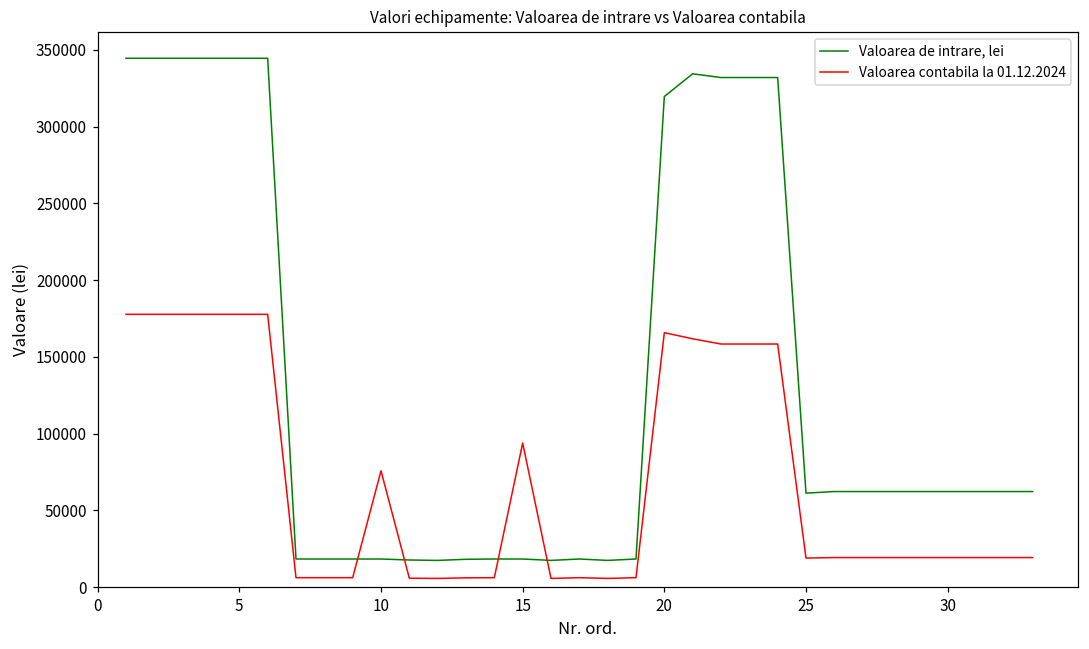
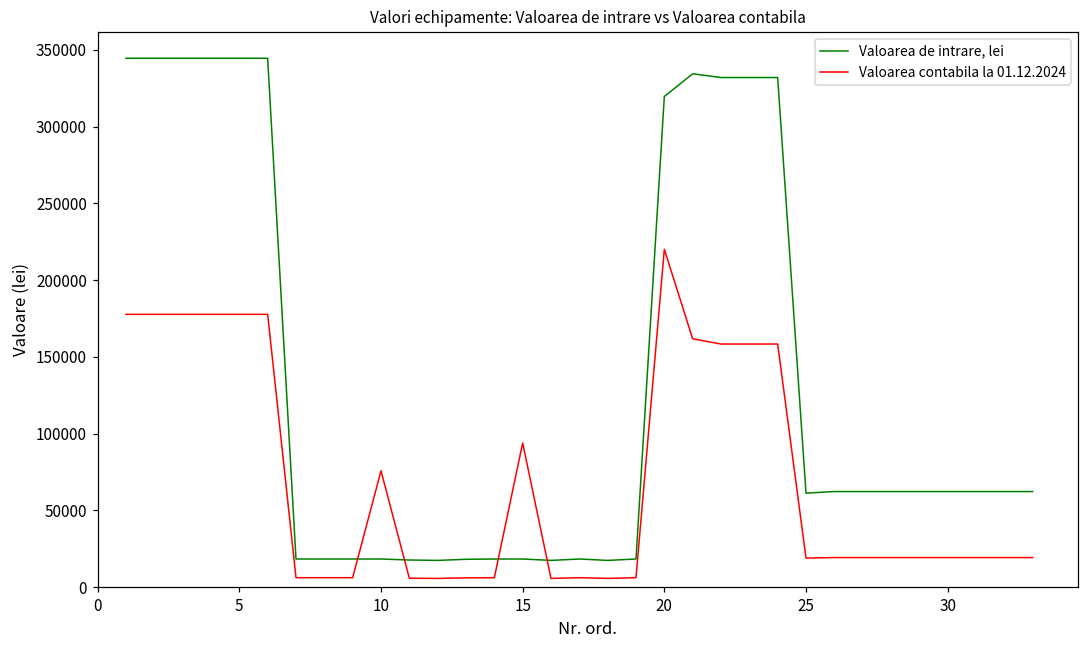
Valoarea contabila la 01.12.2024, 20: 166000 -> 220000
